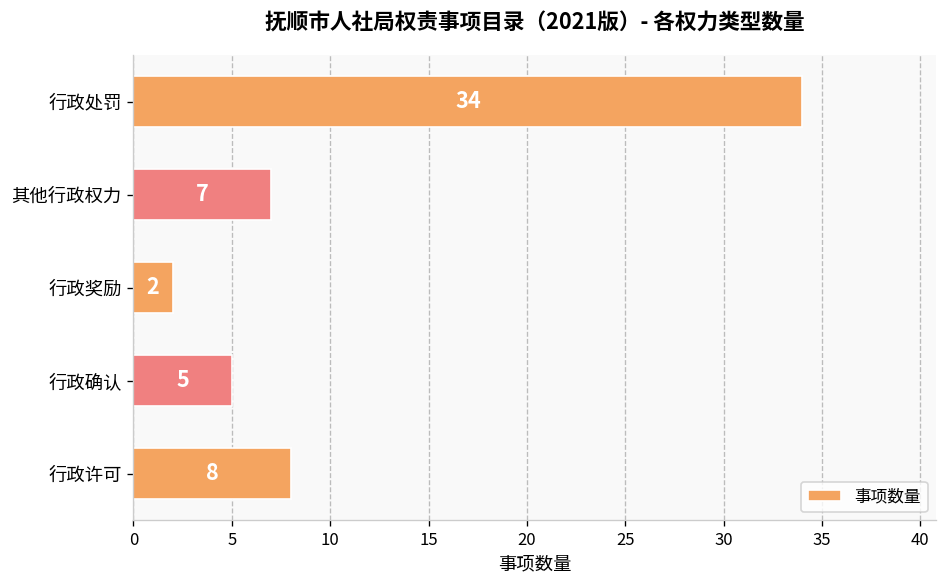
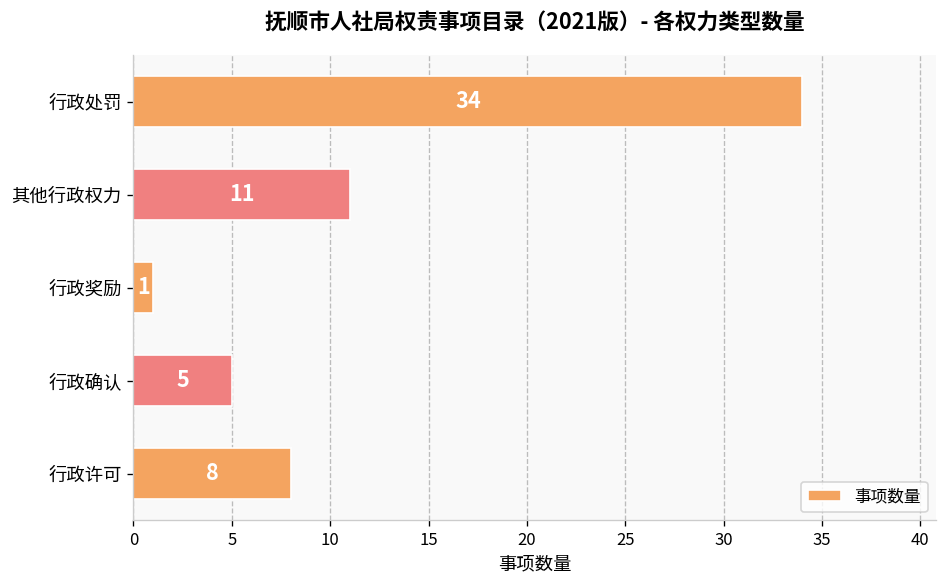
其他行政权力: 7 -> 11
行政奖励: 2 -> 1
